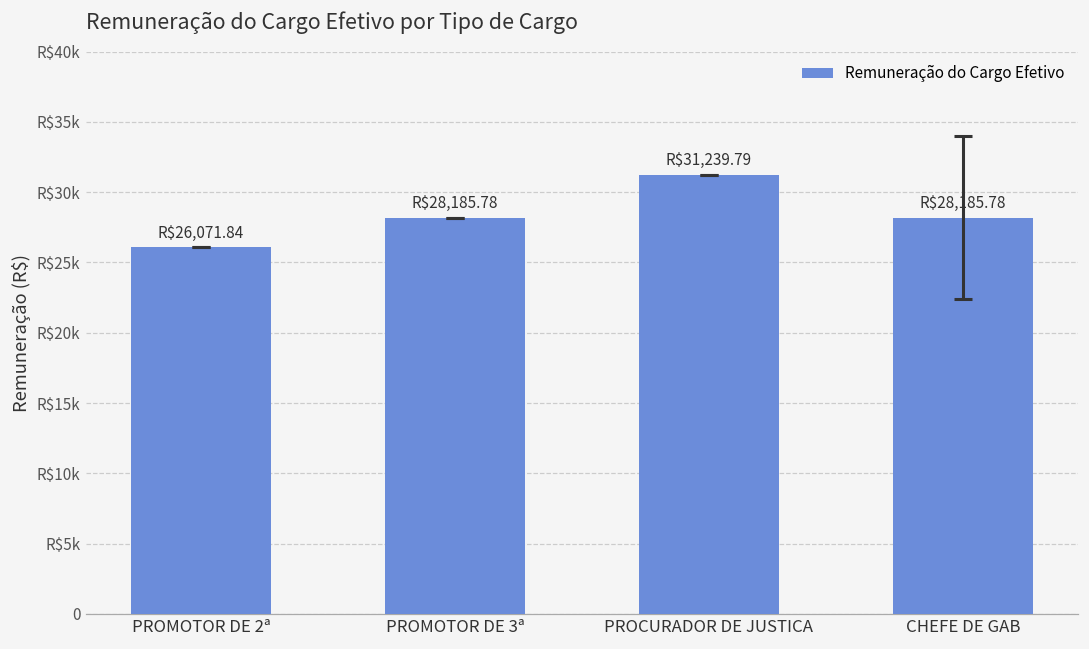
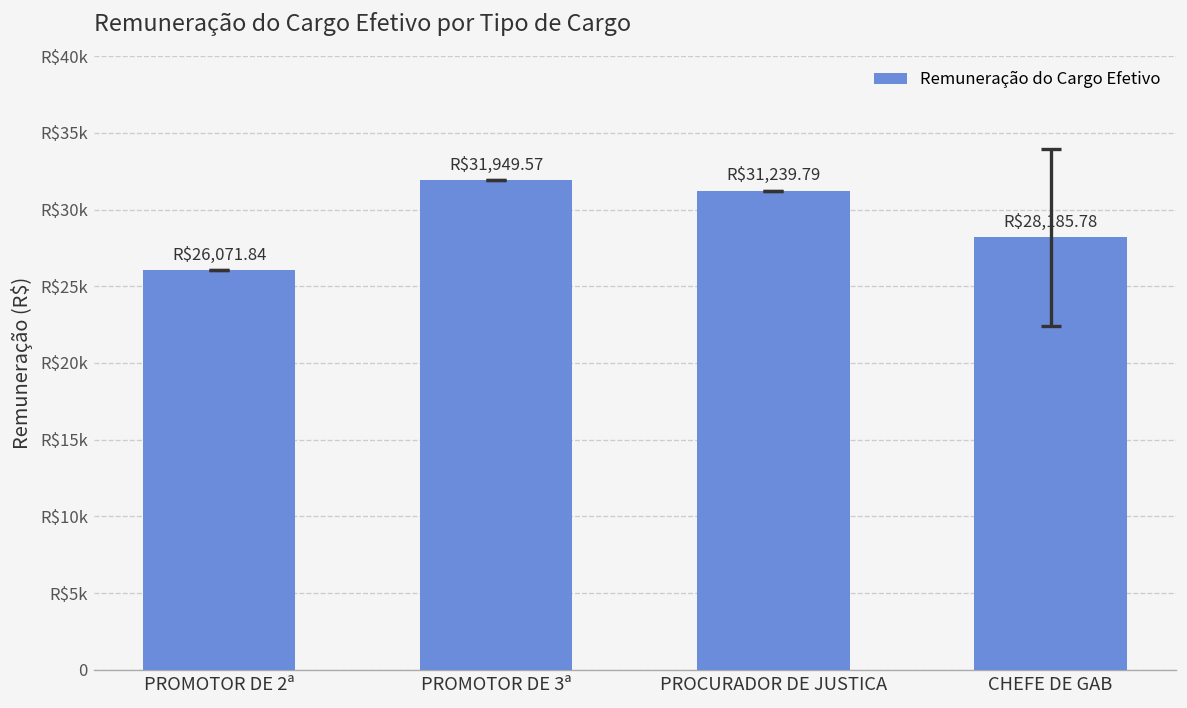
Remuneração do Cargo Efetivo, PROMOTOR DE 3ª: $28,185.78 -> $31,949.57
